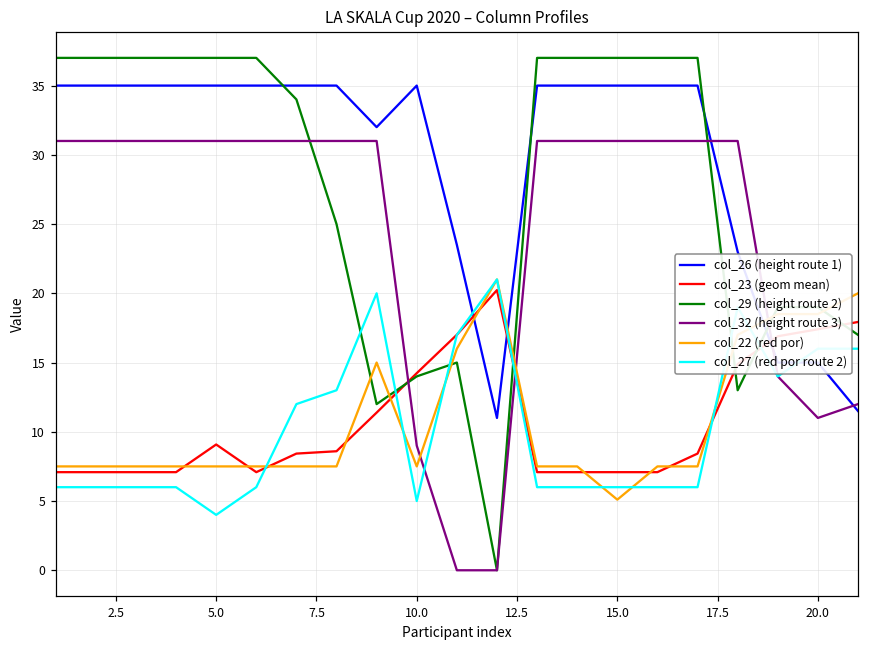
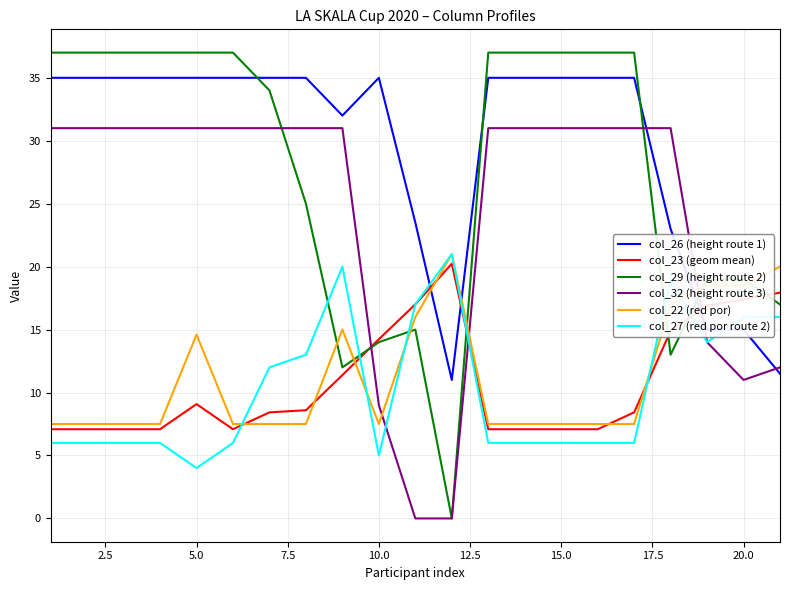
col_22 (red por), 5.0: 7.5 -> 14.6
col_22 (red por), 15.0: 5.1 -> 7.5
